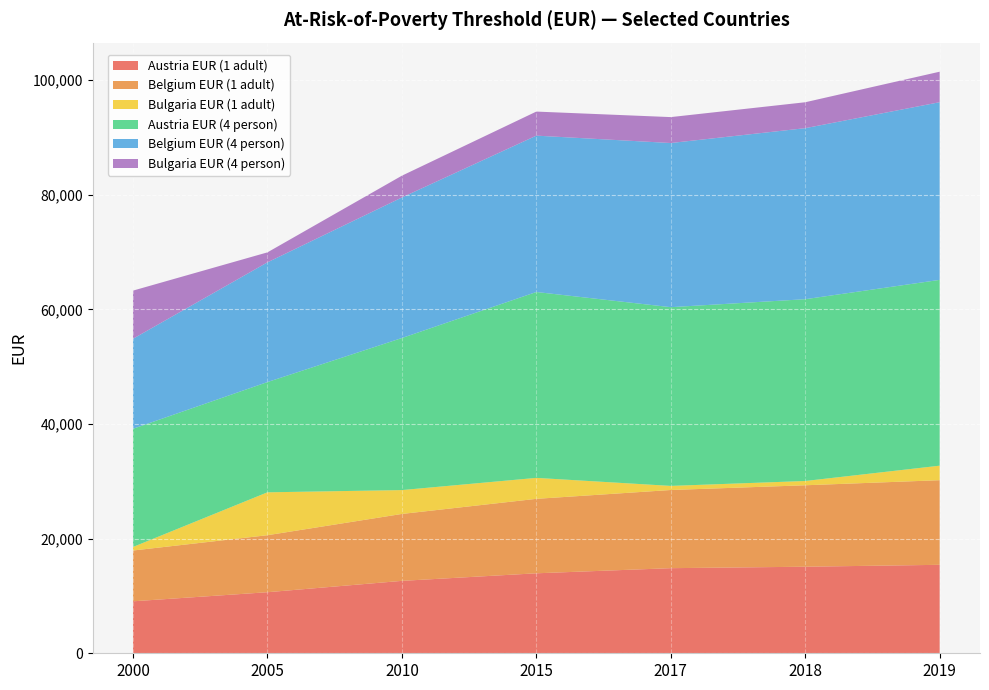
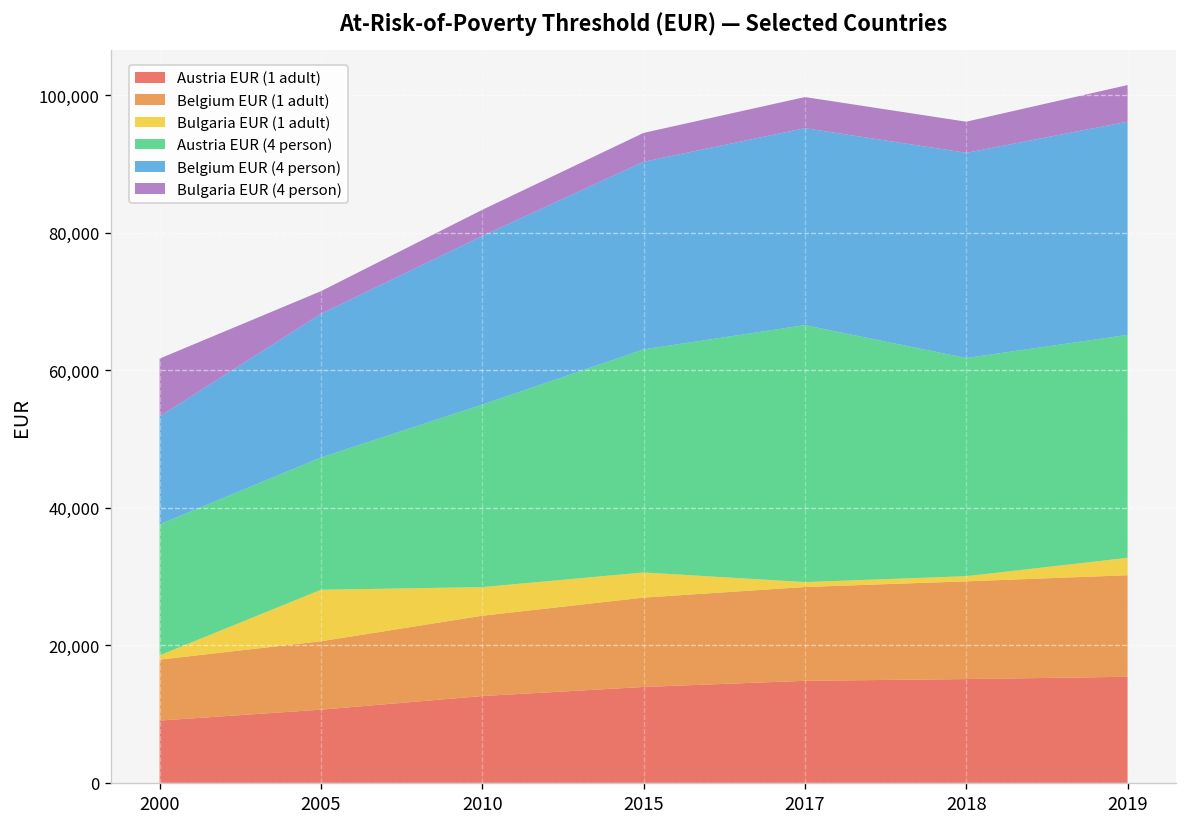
Austria EUR (4 person), 2000: 21,000 -> 19,000
Bulgaria EUR (4 person), 2005: 2,000 -> 3,000
Austria EUR (4 person), 2017: 31,000 -> 37,000
